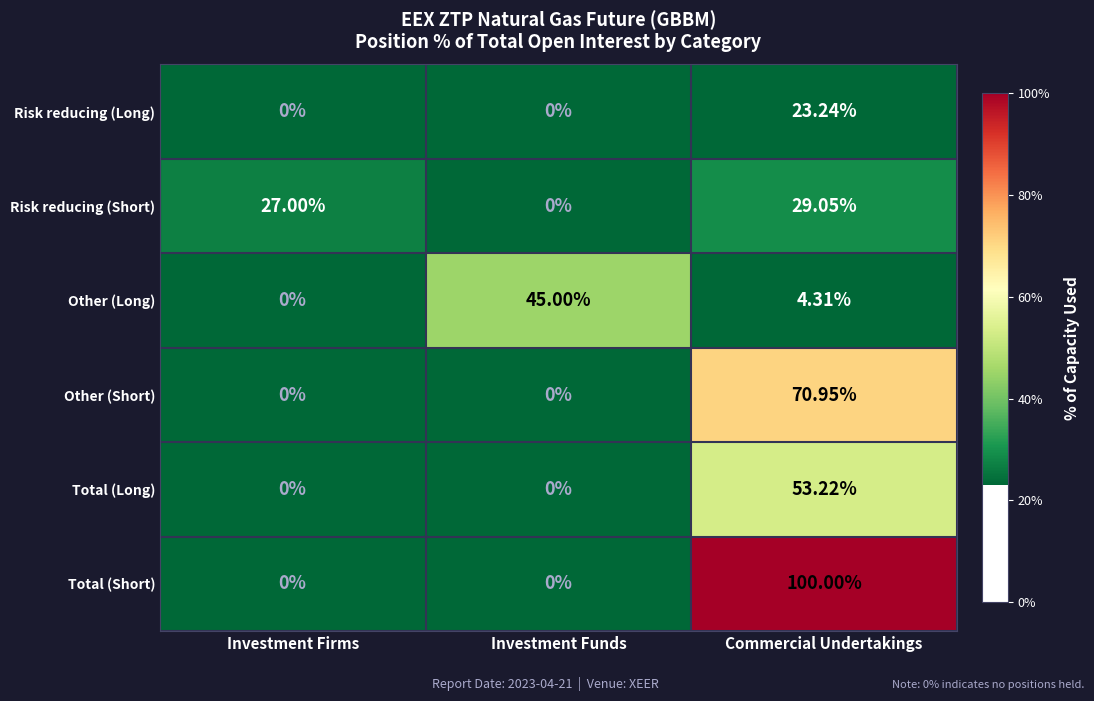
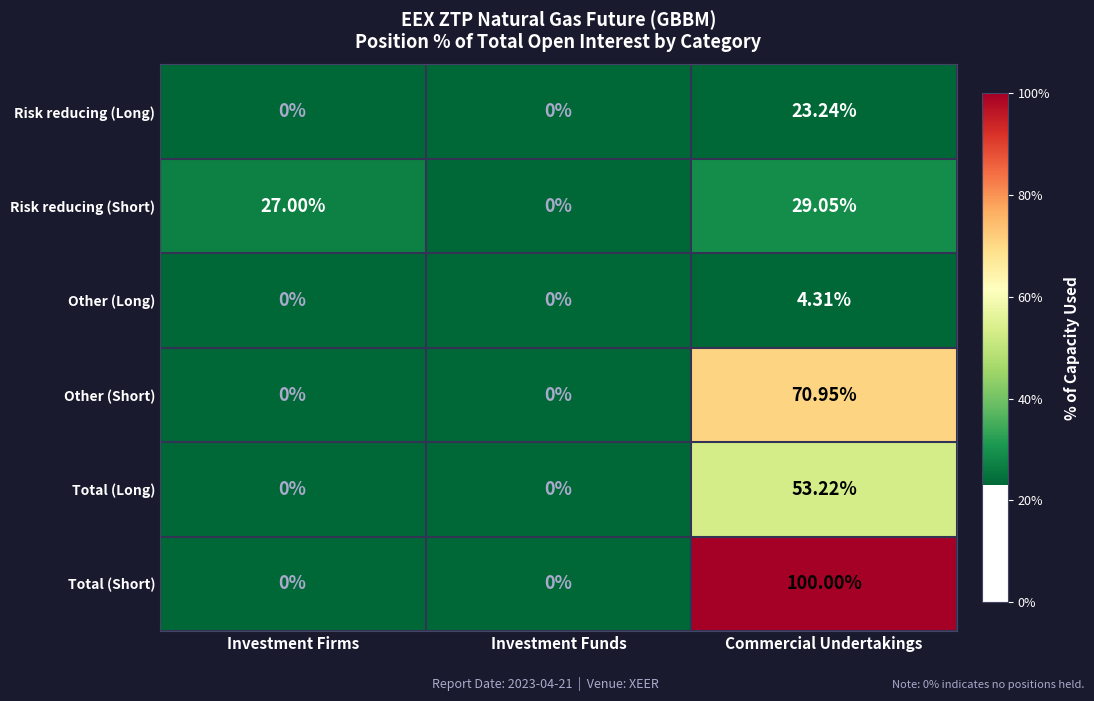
Other (Long), Investment Funds: 45.00% -> 0%
